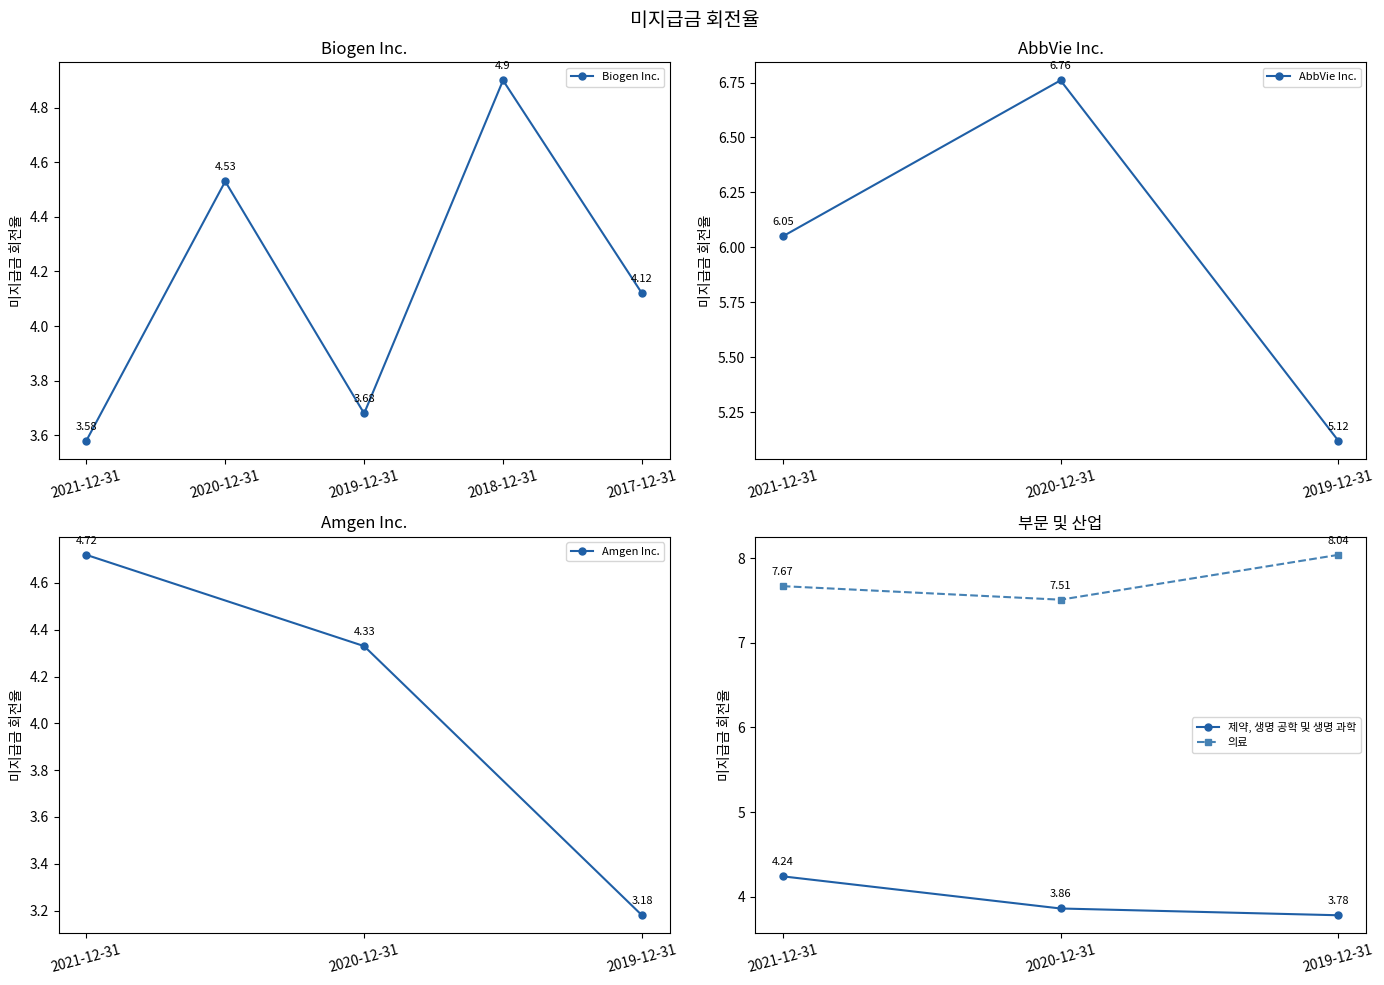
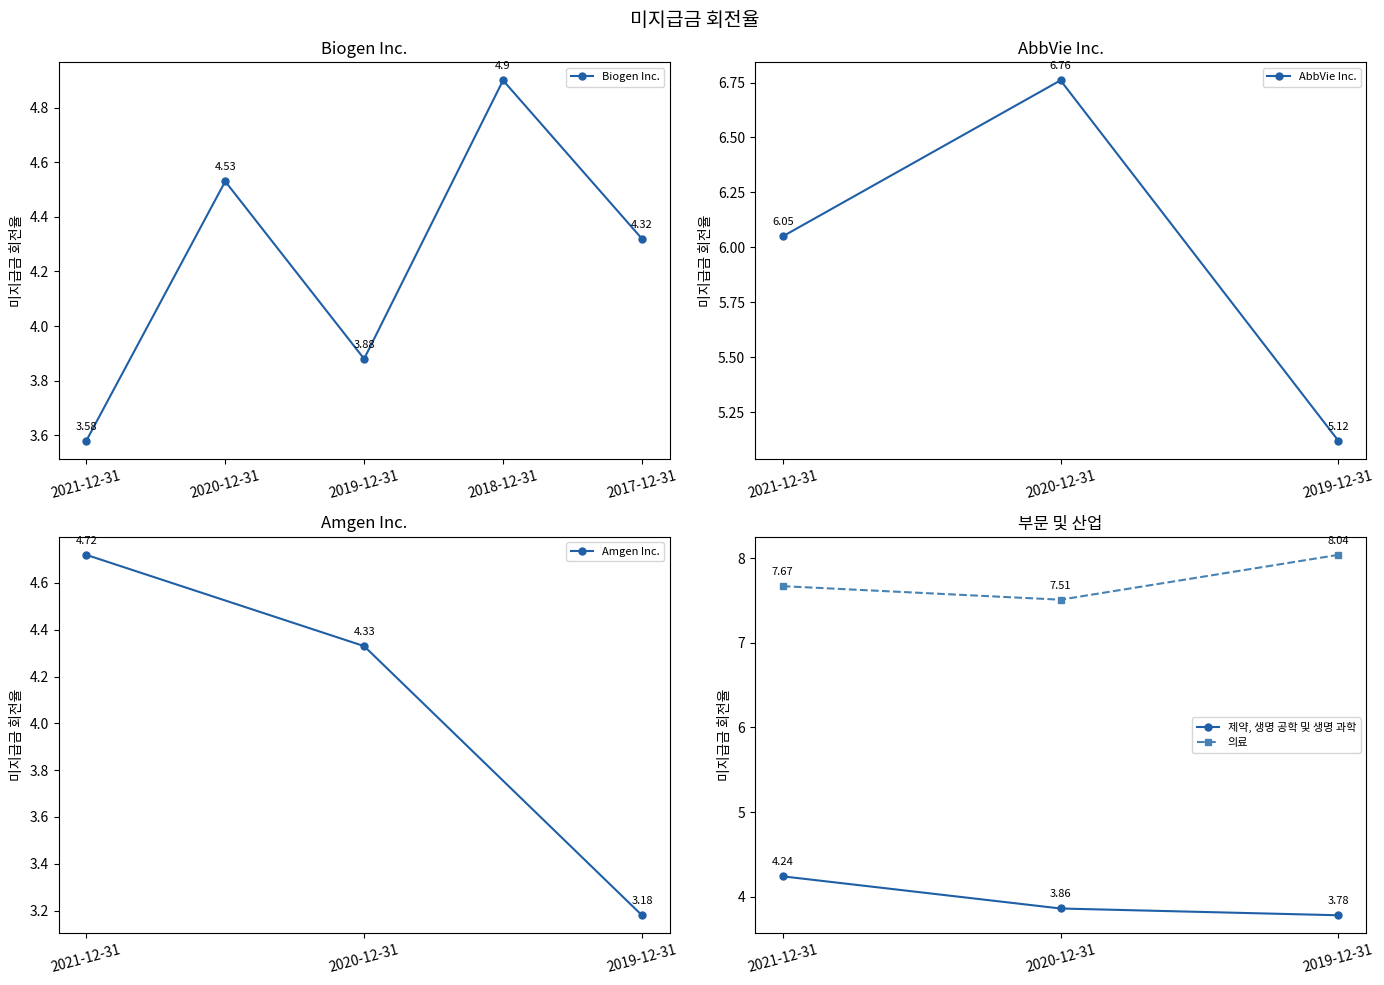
Biogen Inc., 2019-12-31: 3.68 -> 3.88
Biogen Inc., 2017-12-31: 4.12 -> 4.32
